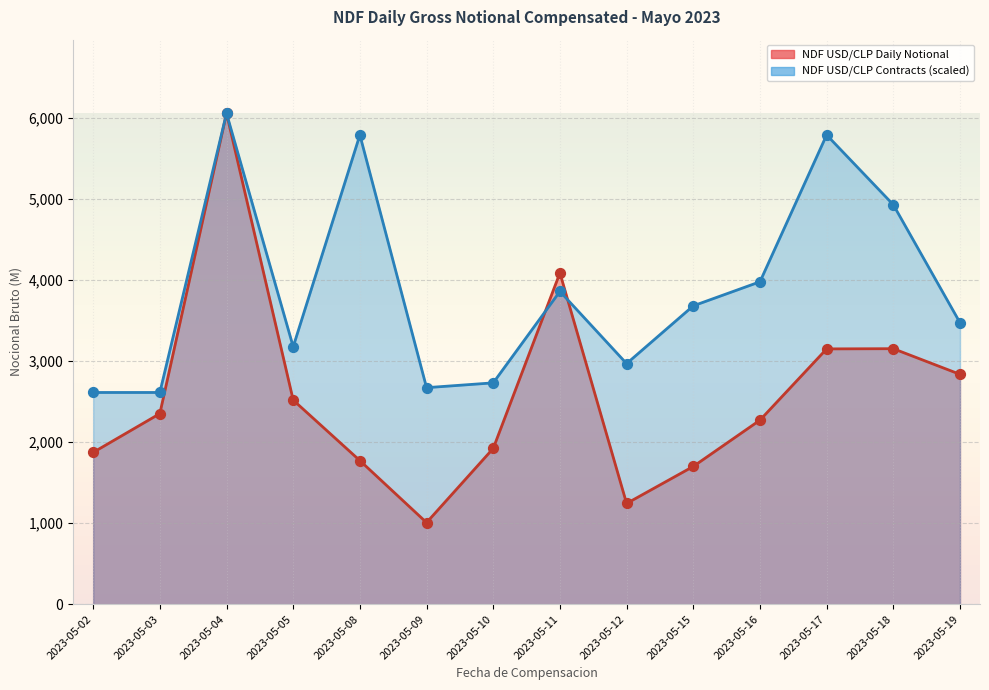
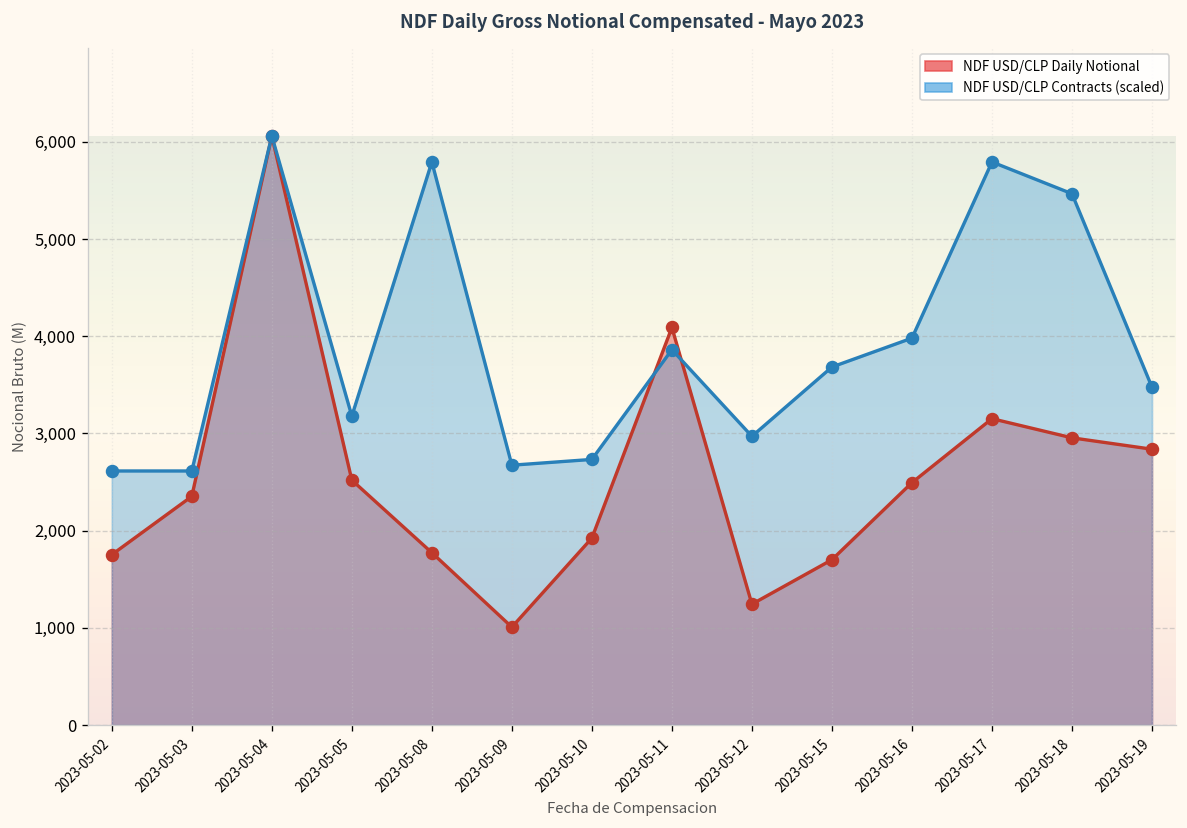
NDF USD/CLP Daily Notional, 2023-05-02: 1,900 -> 1,800
NDF USD/CLP Daily Notional, 2023-05-16: 2,300 -> 2,500
NDF USD/CLP Daily Notional, 2023-05-18: 3,200 -> 3,000
NDF USD/CLP Contracts (scaled), 2023-05-18: 4,900 -> 5,500
